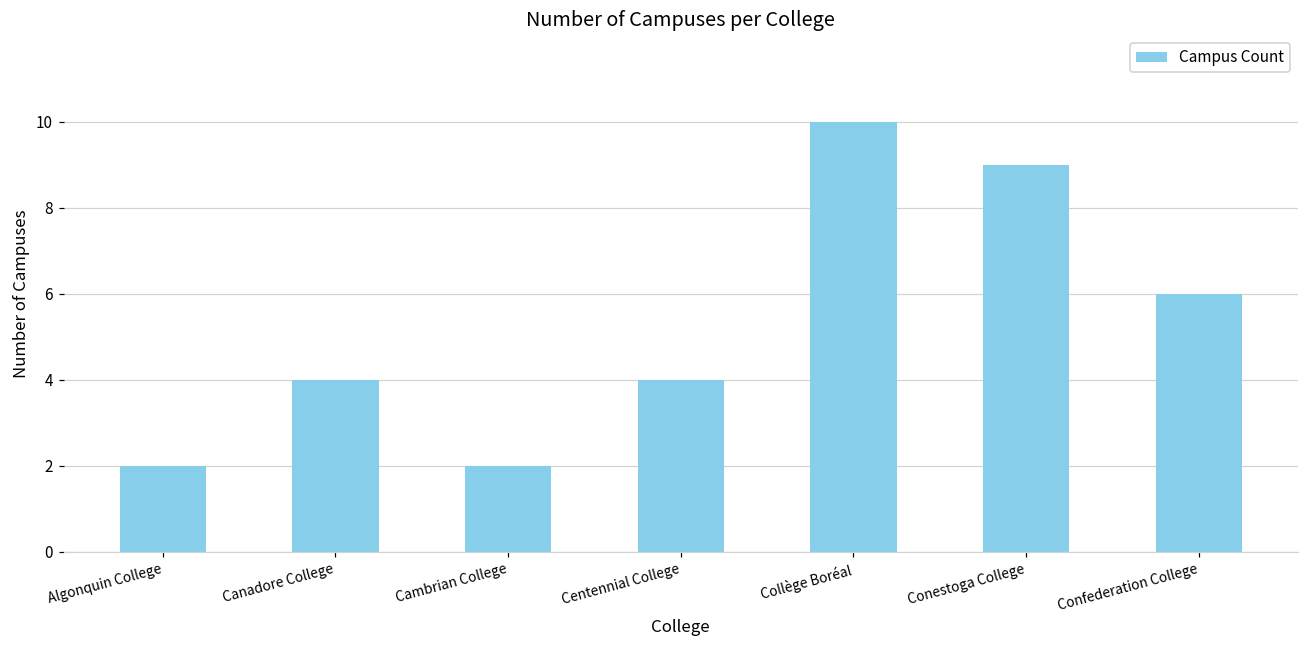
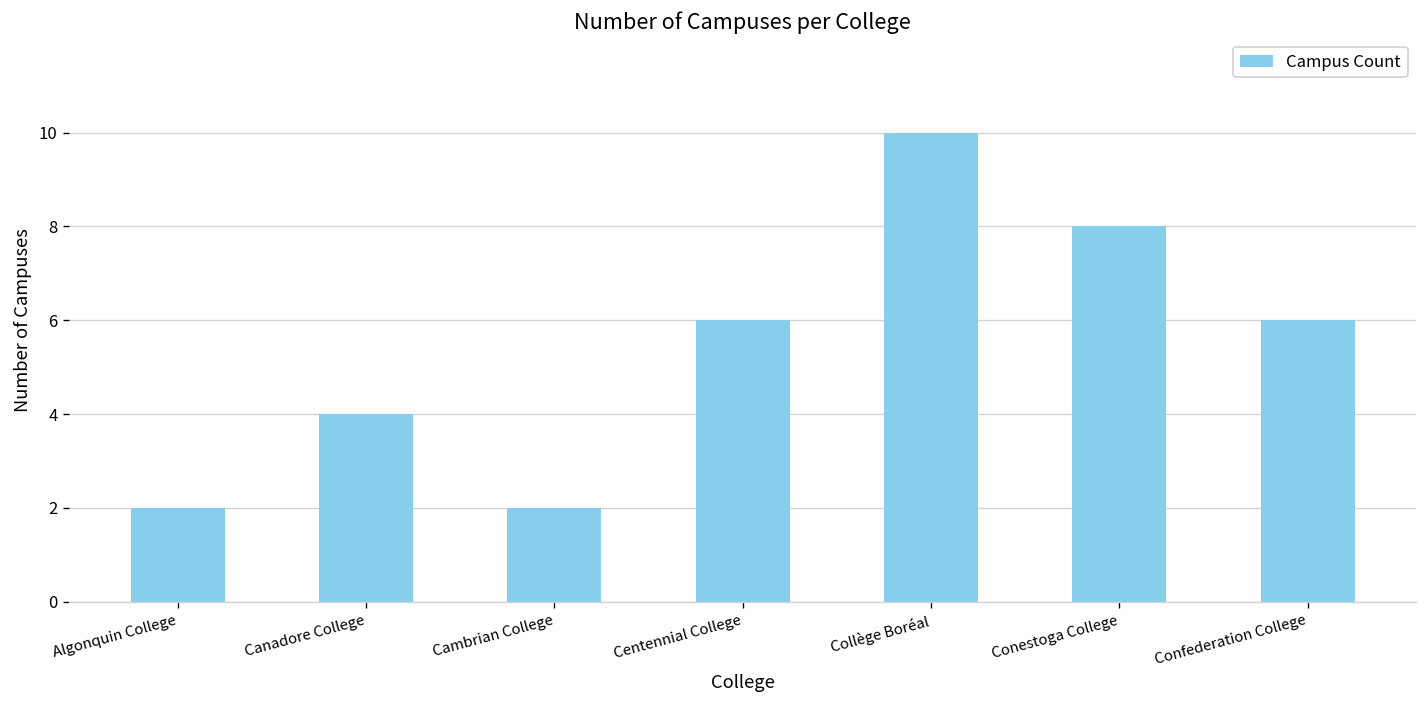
Centennial College: 4 -> 6
Conestoga College: 9 -> 8
